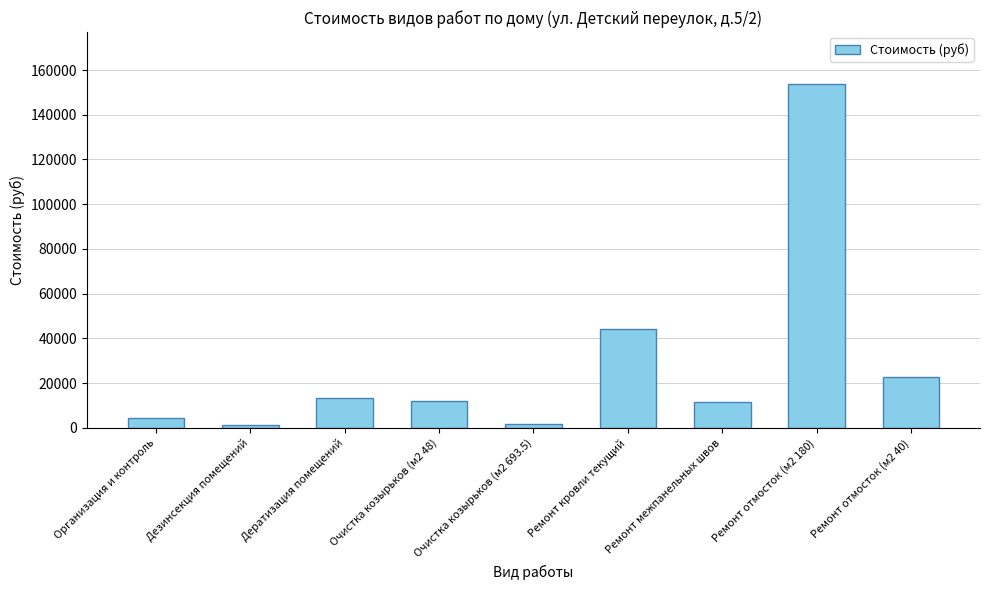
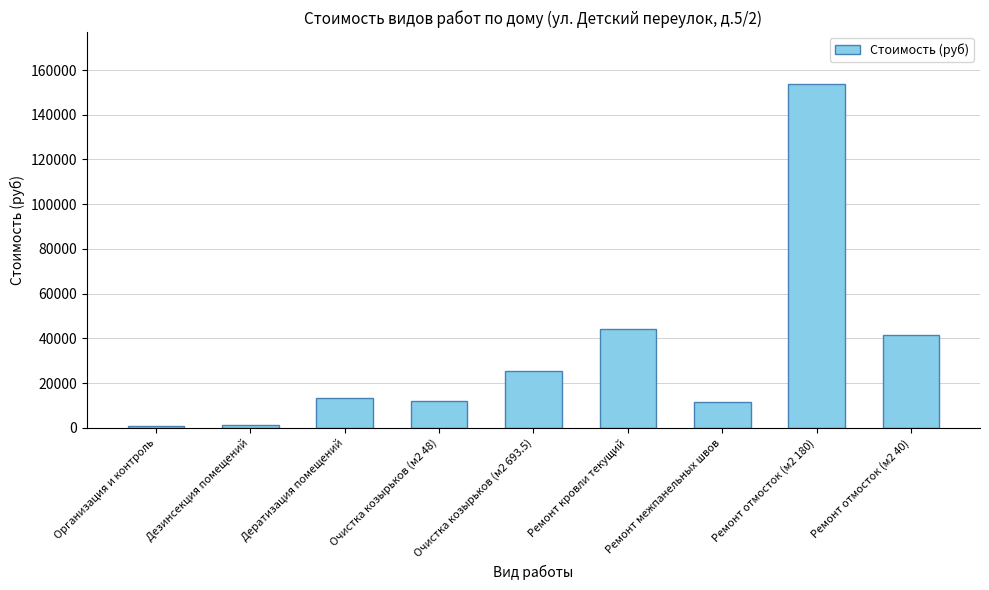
Организация и контроль: 5000 -> 1000
Очистка козырьков (м2 693.5): 2000 -> 25000
Ремонт отмосток (м2 40): 23000 -> 42000
